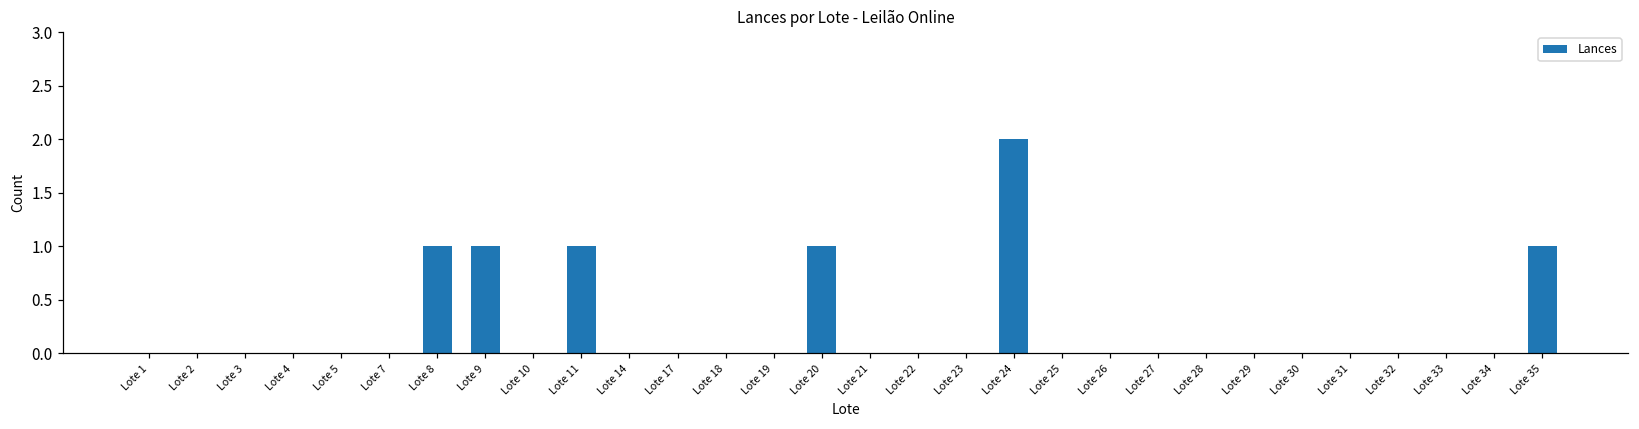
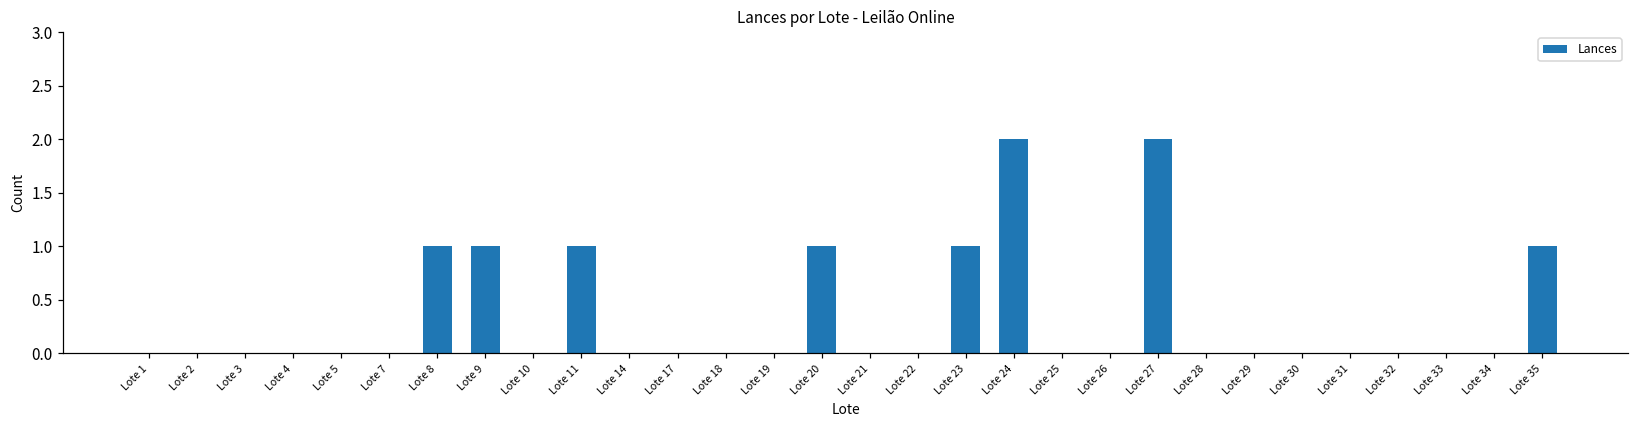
Lote 23: 0 -> 1
Lote 27: 0 -> 2
